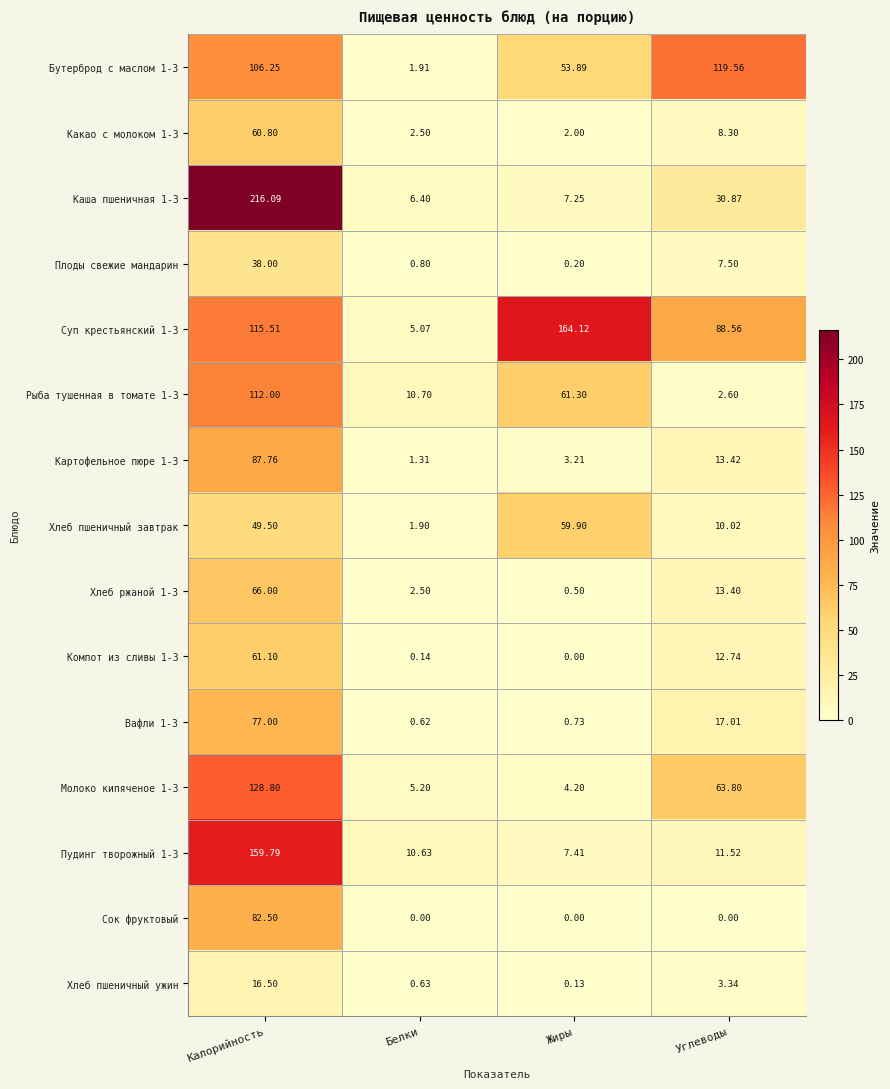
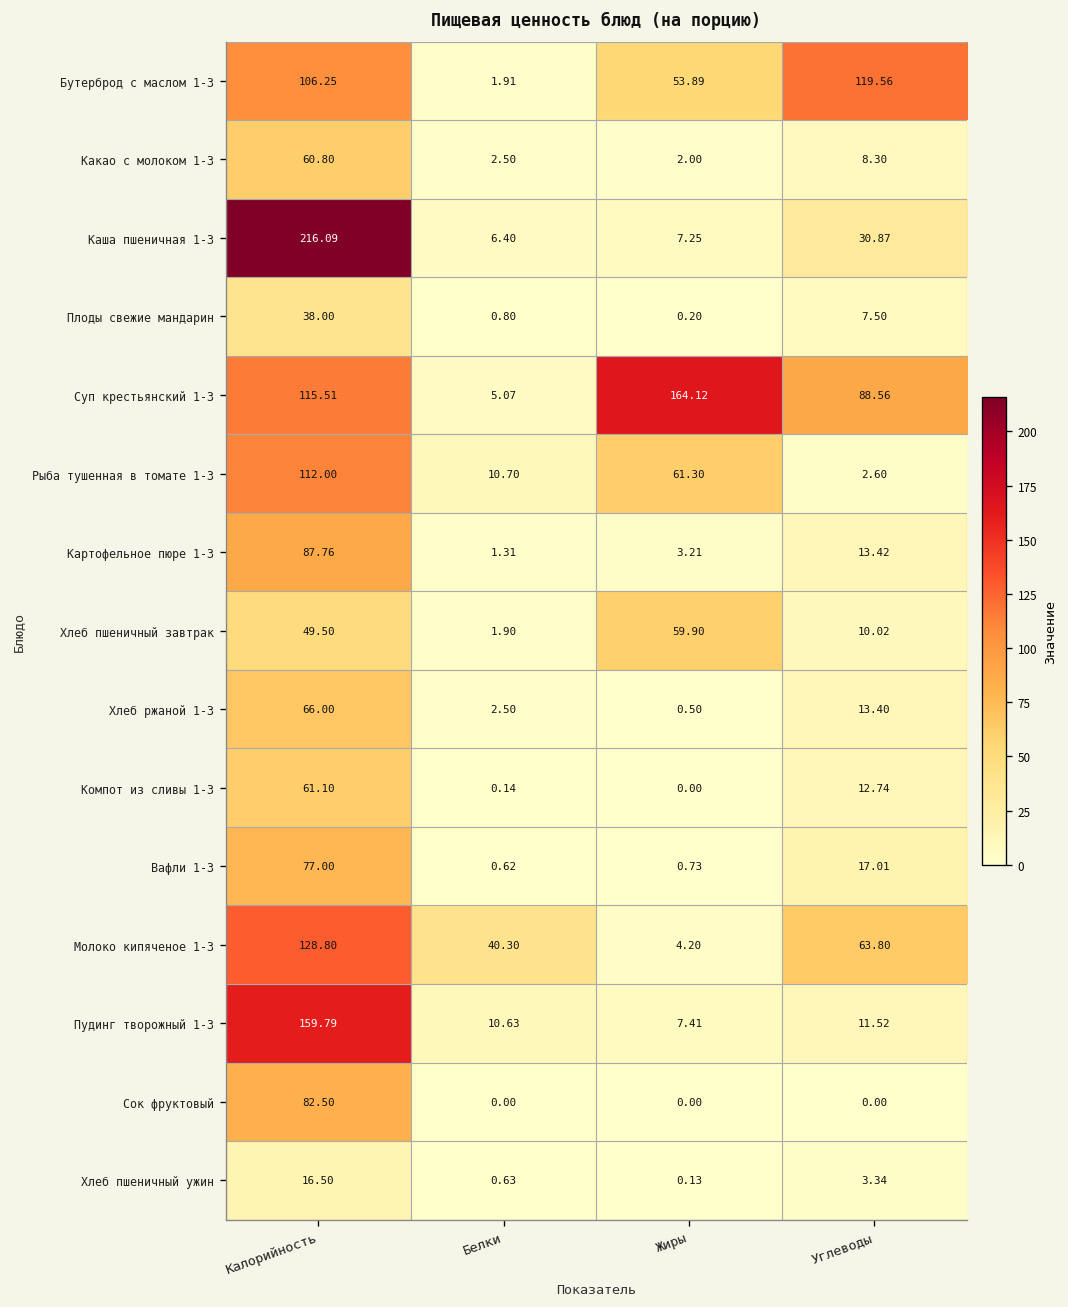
Молоко кипяченое 1-3, Белки: 5.20 -> 40.30
